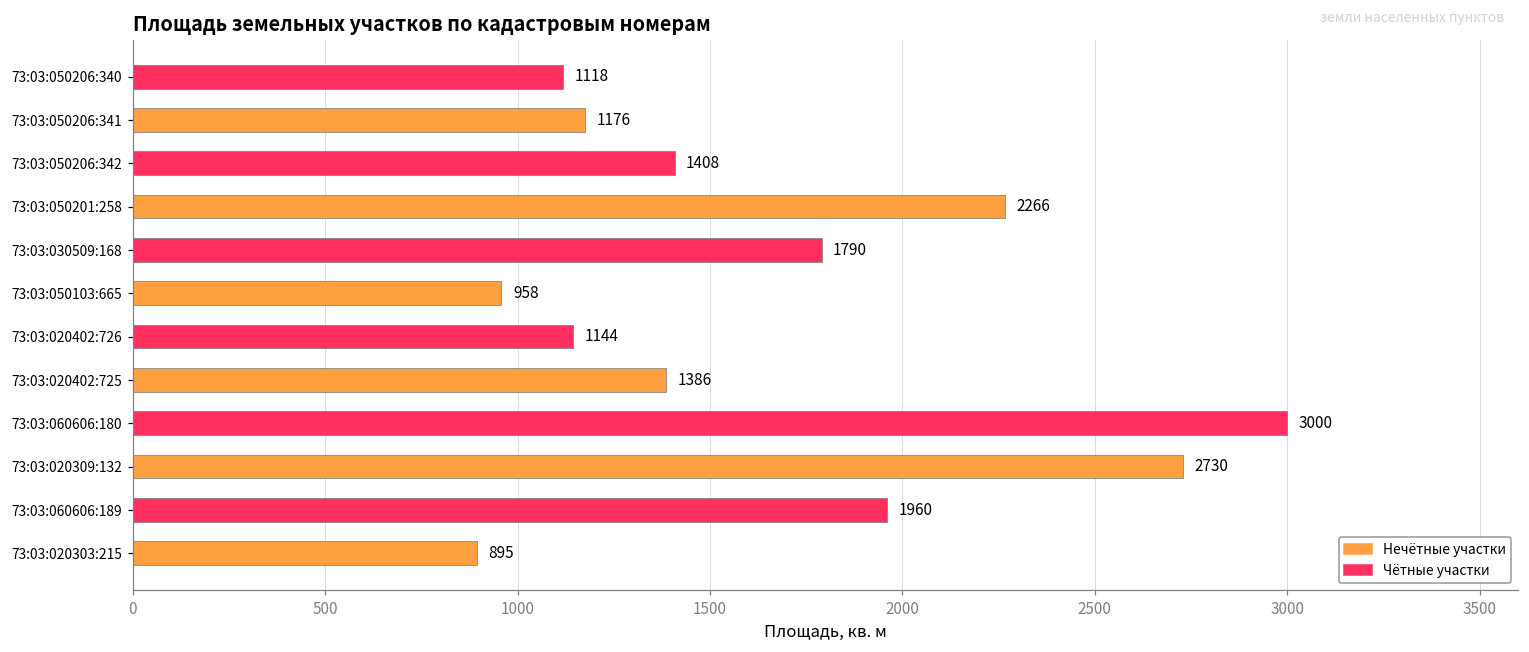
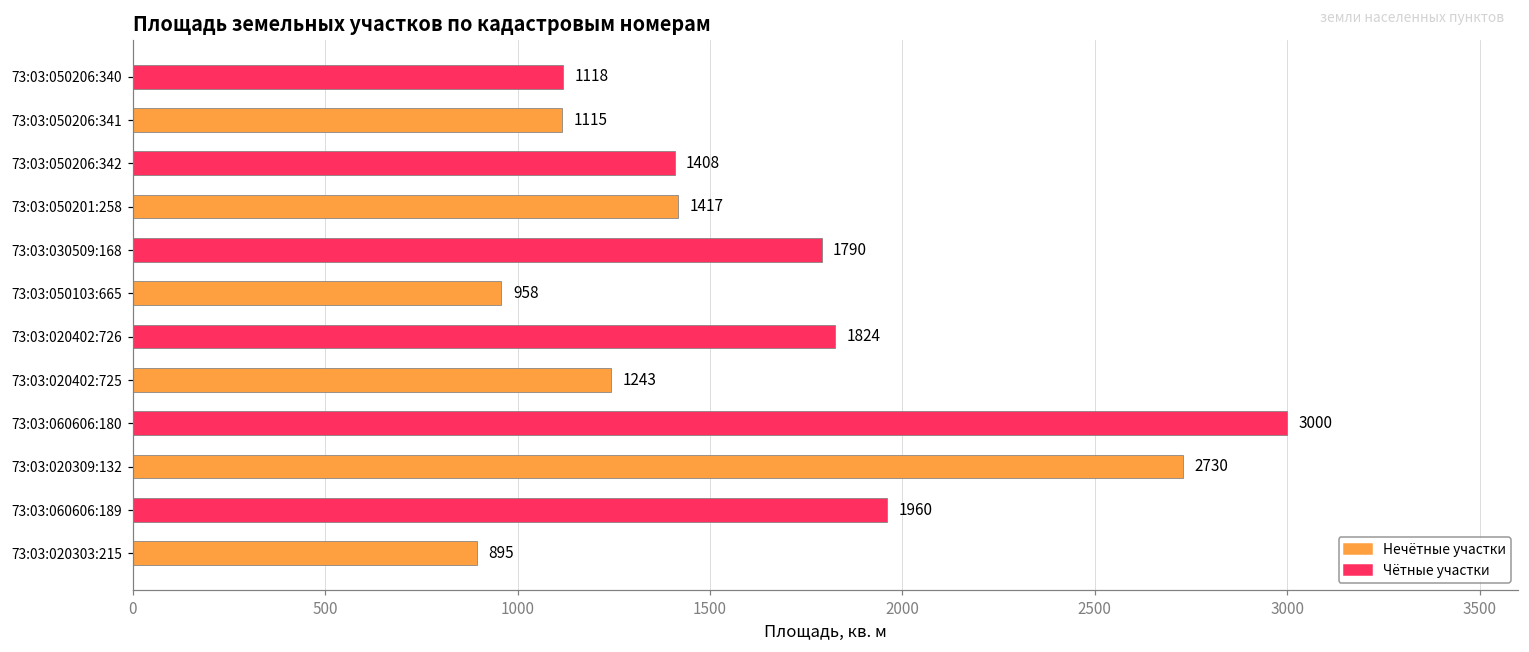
73:03:050206:341: 1176 -> 1115
73:03:050201:258: 2266 -> 1417
73:03:020402:726: 1144 -> 1824
73:03:020402:725: 1386 -> 1243
